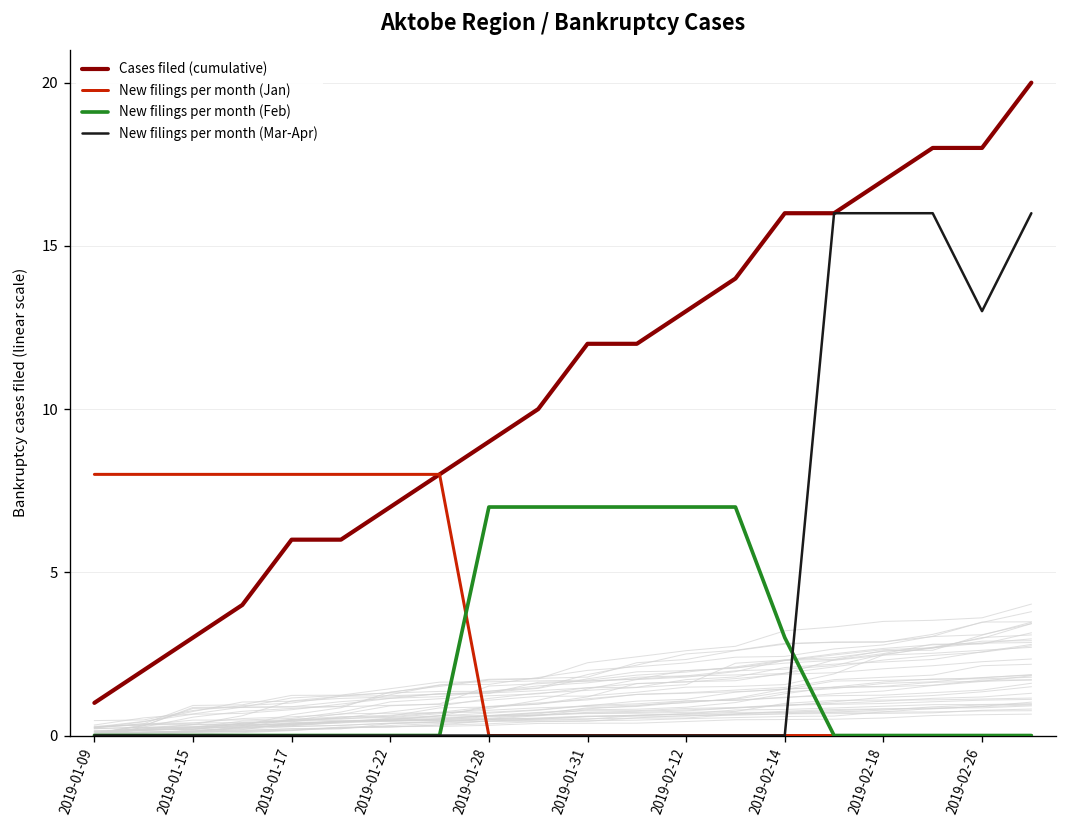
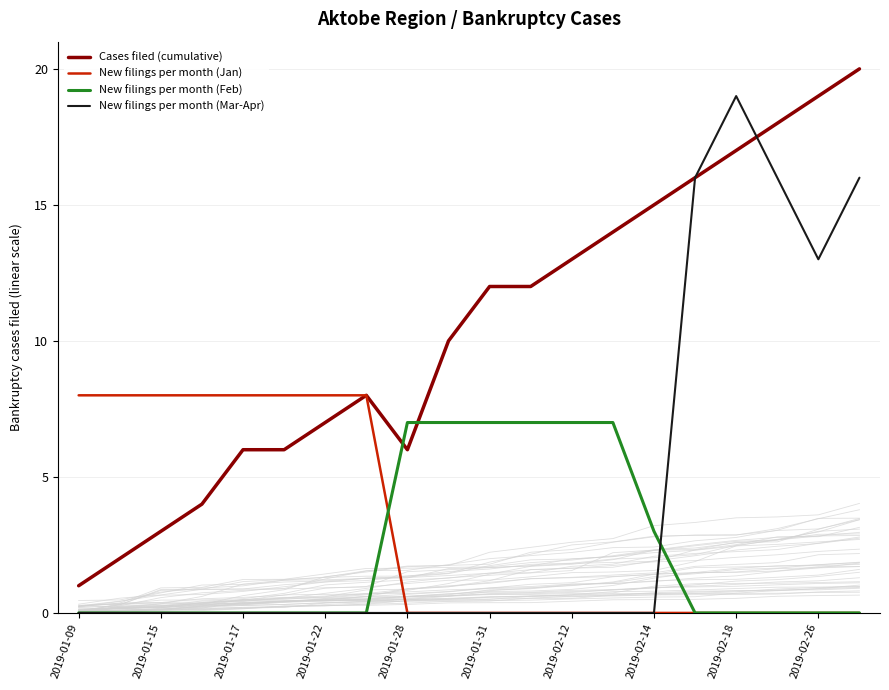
Cases filed (cumulative), 2019-01-28: 9 -> 6
Cases filed (cumulative), 2019-02-14: 16 -> 15
New filings per month (Mar-Apr), 2019-02-18: 16 -> 19
Cases filed (cumulative), 2019-02-26: 18 -> 19
